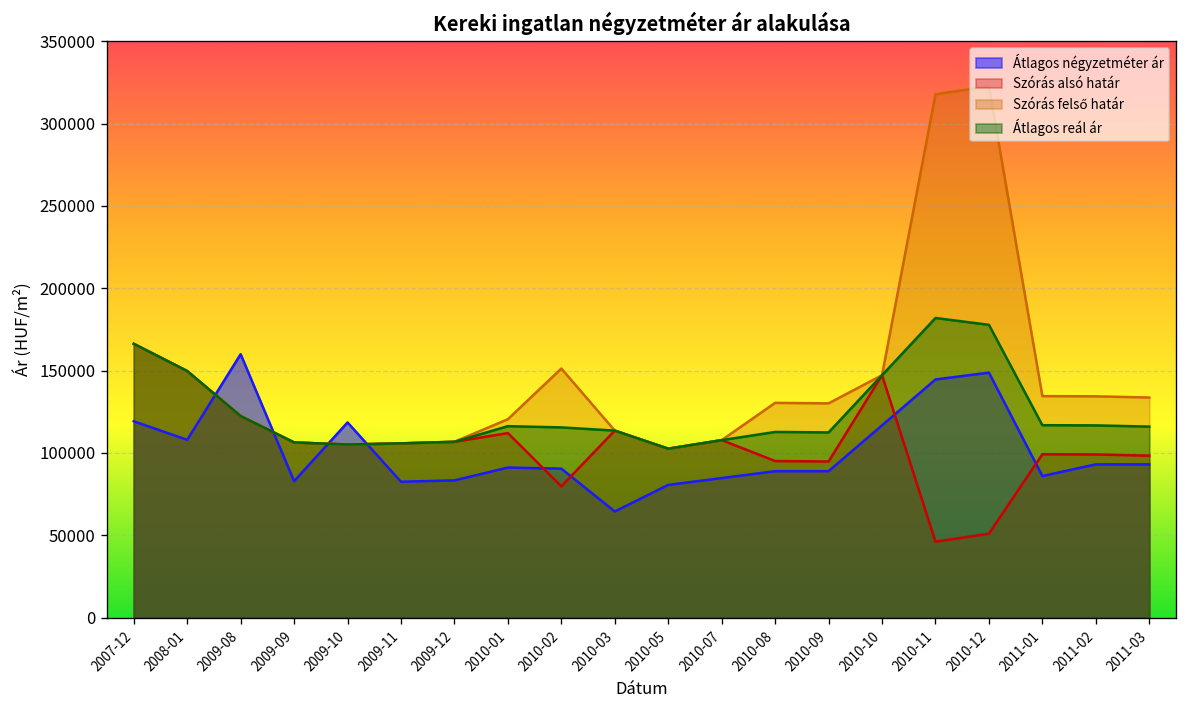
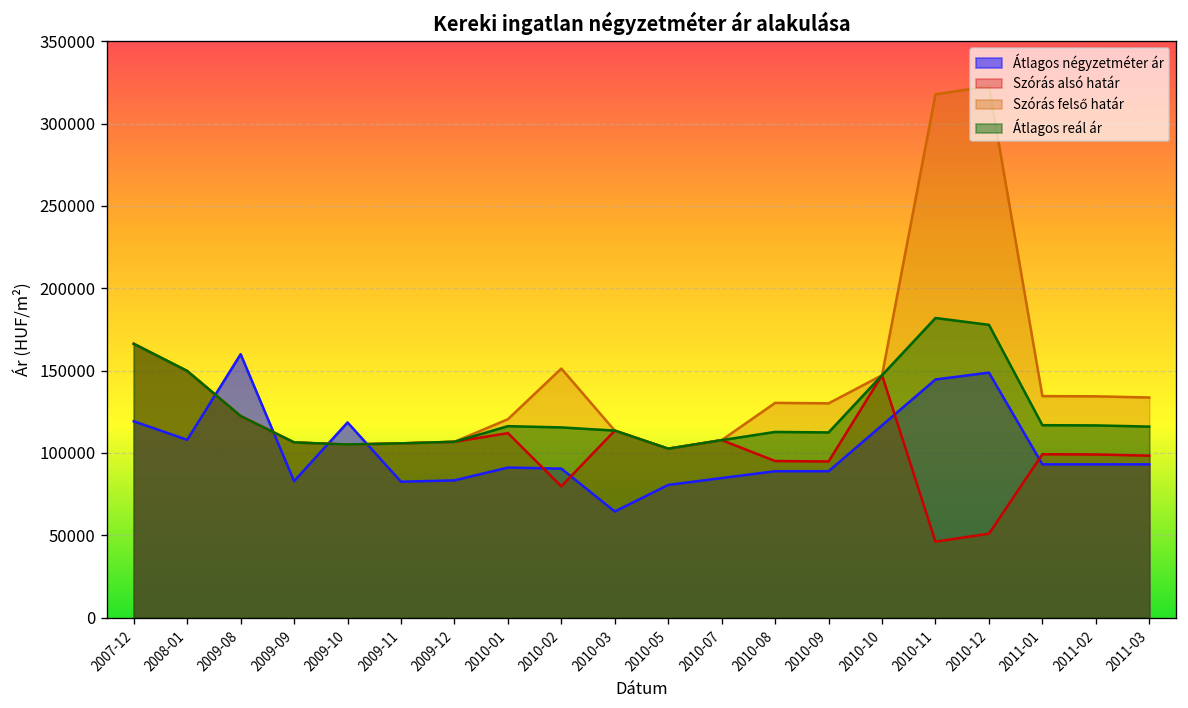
Átlagos négyzetméter ár, 2011-01: 86000 -> 93000
